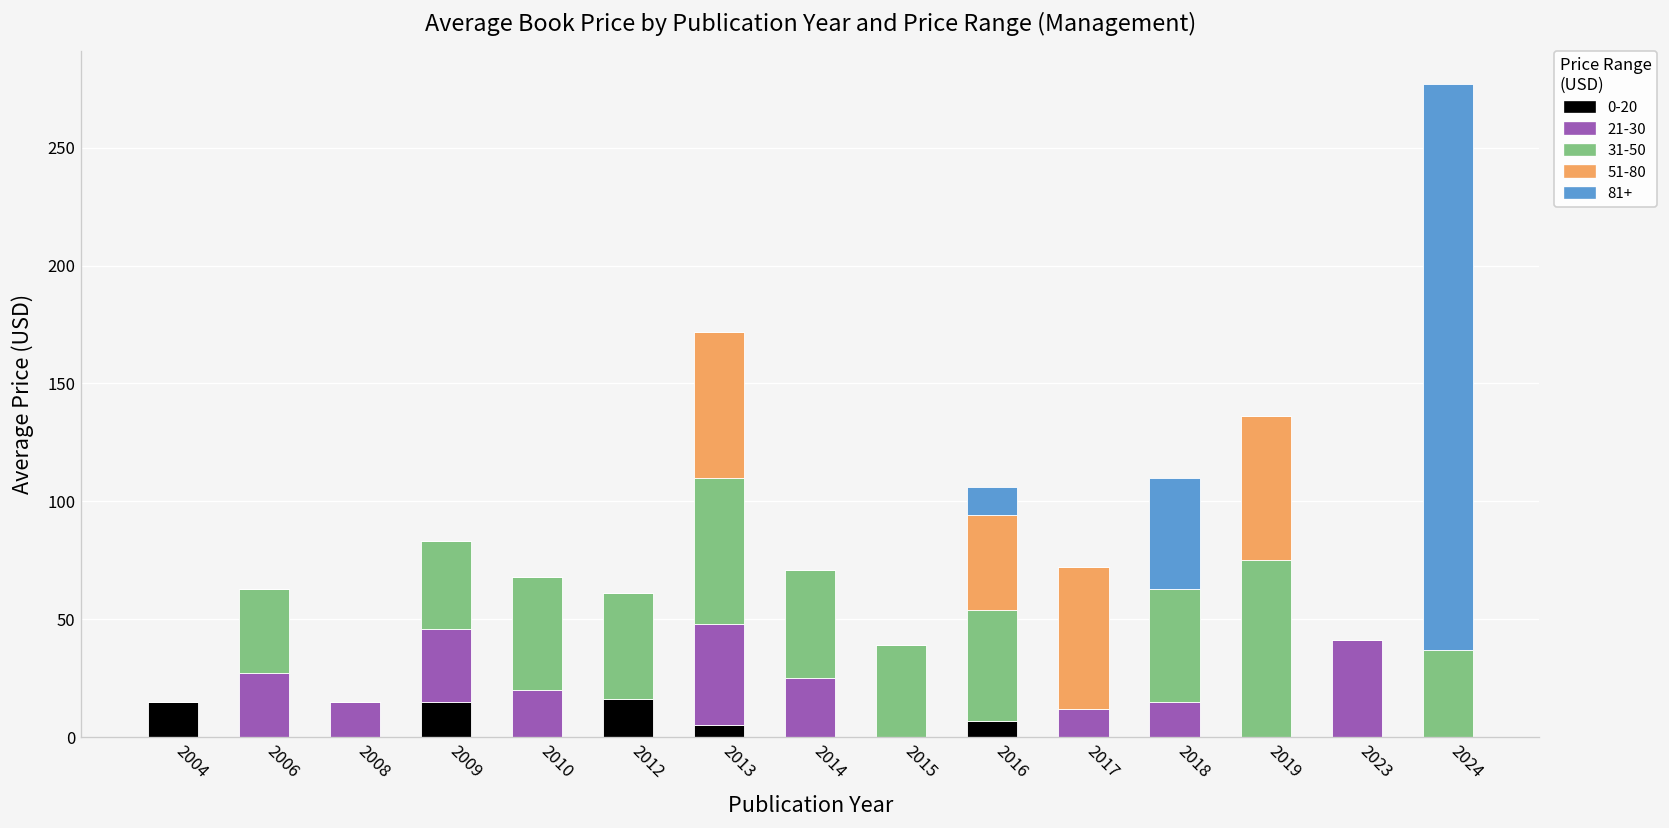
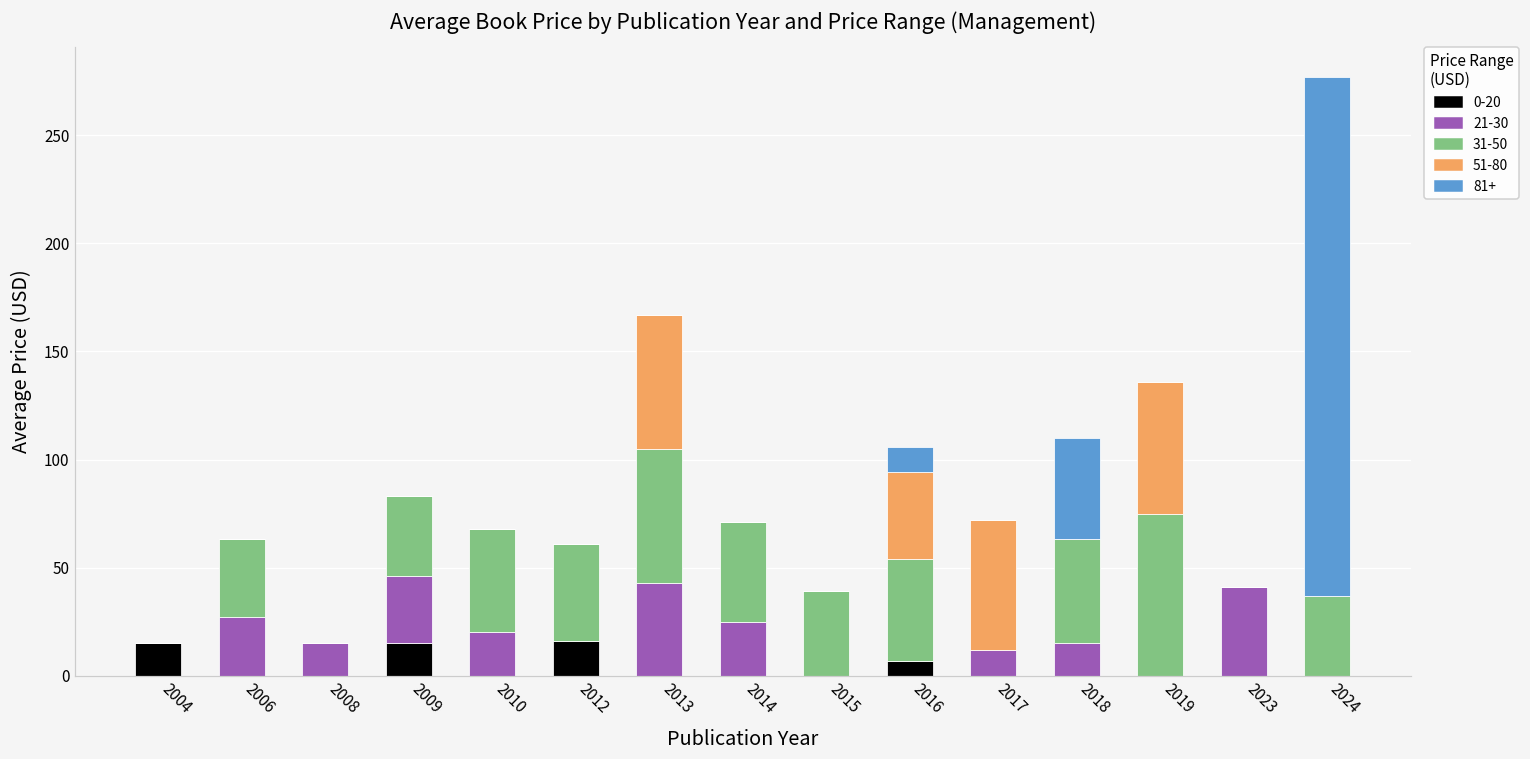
0-20, 2013: 5 -> 0
